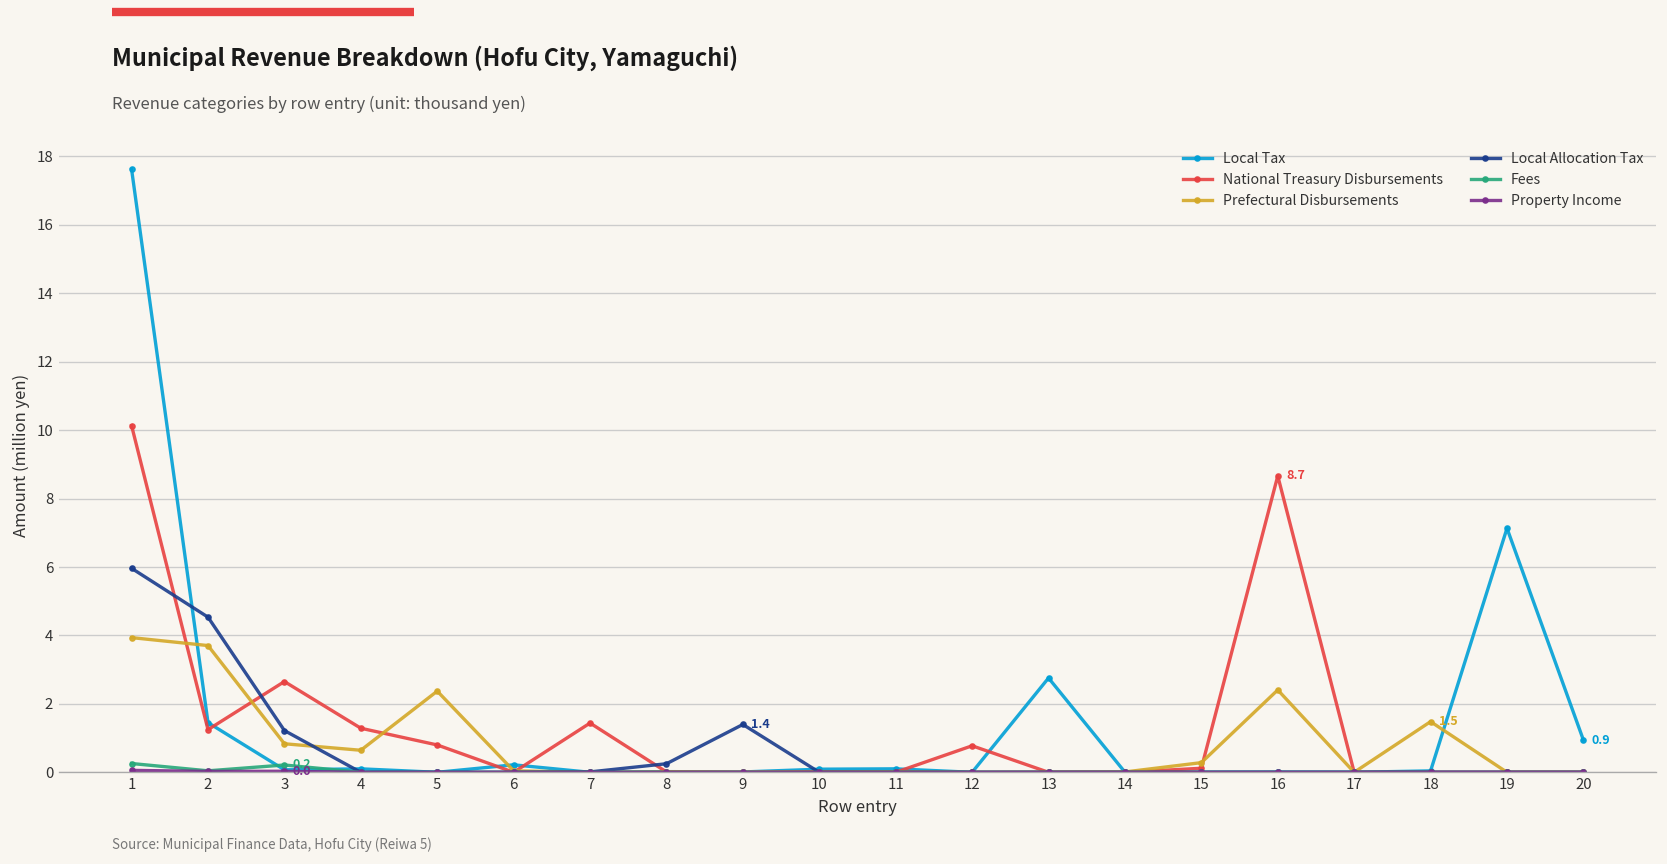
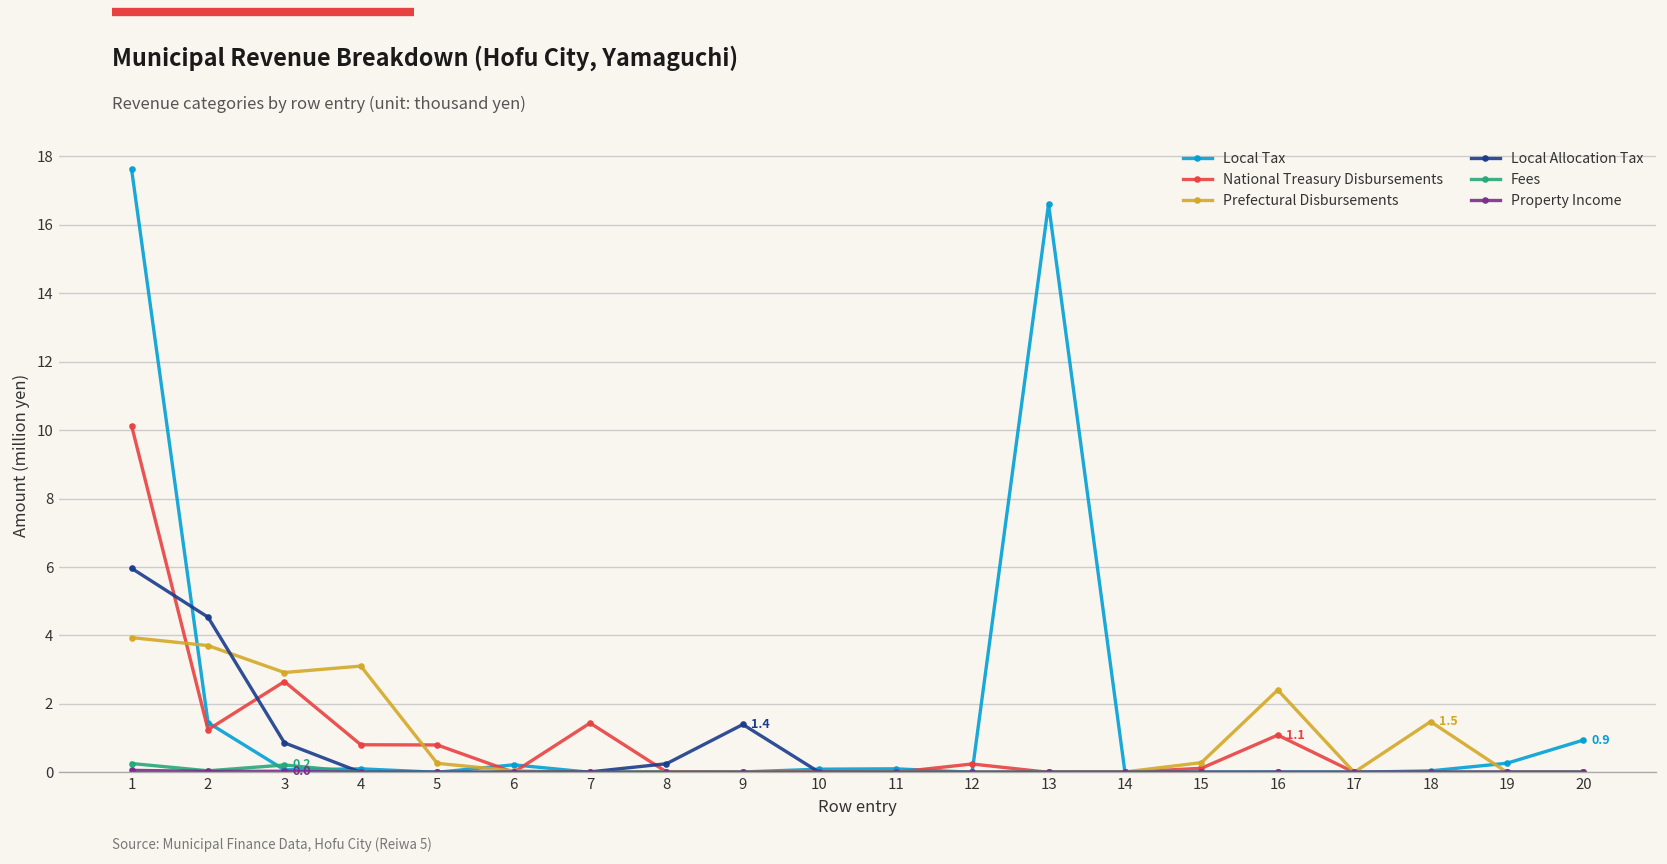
Prefectural Disbursements, 3: 0.8 -> 2.9
Local Allocation Tax, 3: 1.2 -> 0.9
National Treasury Disbursements, 4: 1.3 -> 0.8
Prefectural Disbursements, 4: 0.6 -> 3.1
Prefectural Disbursements, 5: 2.4 -> 0.3
National Treasury Disbursements, 12: 0.8 -> 0.2
Local Tax, 13: 2.8 -> 16.6
National Treasury Disbursements, 16: 8.7 -> 1.1
Local Tax, 19: 7.1 -> 0.3
